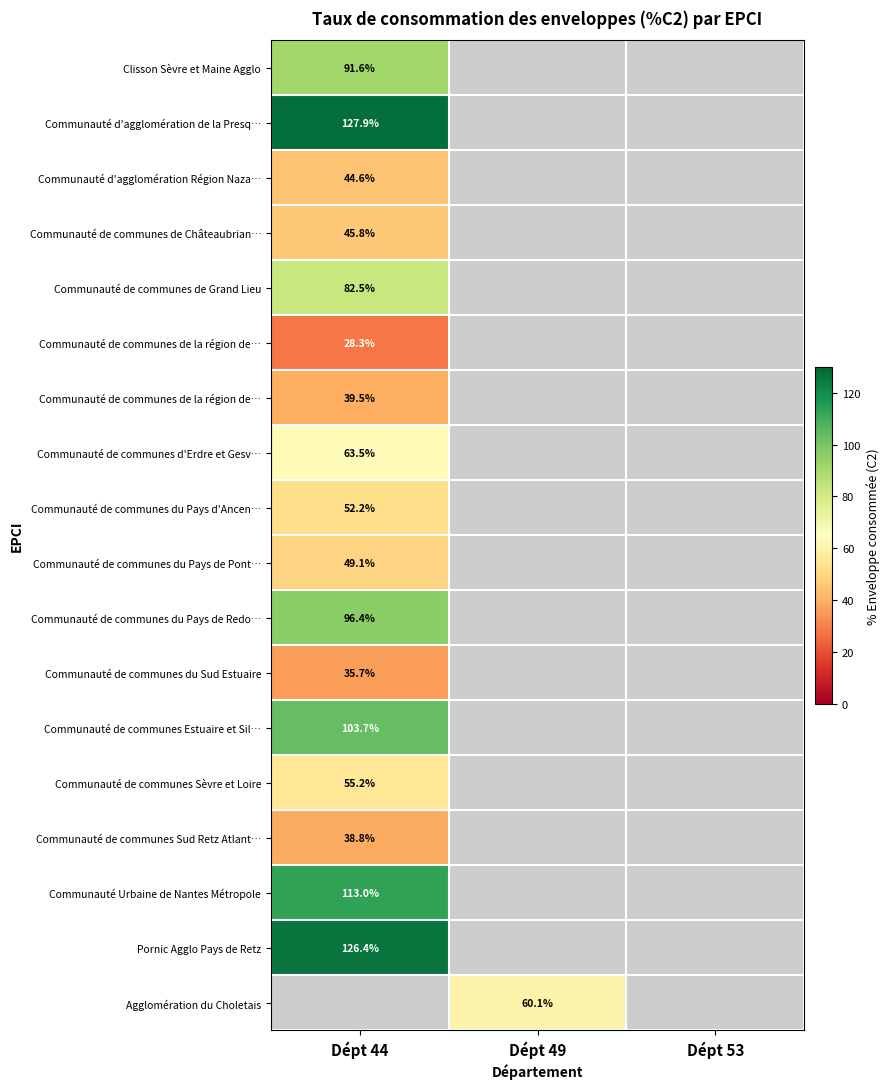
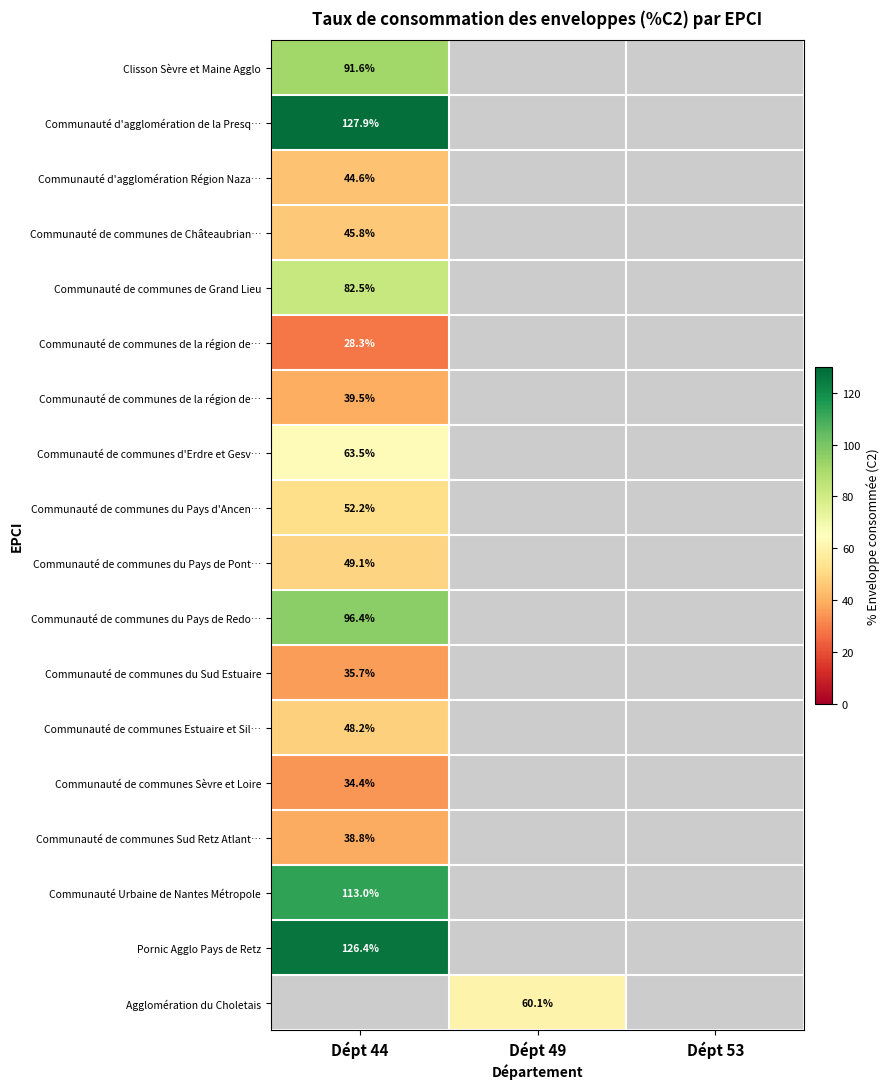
Communauté de communes Estuaire et Sil…, Dépt 44: 103.7% -> 48.2%
Communauté de communes Sèvre et Loire, Dépt 44: 55.2% -> 34.4%
